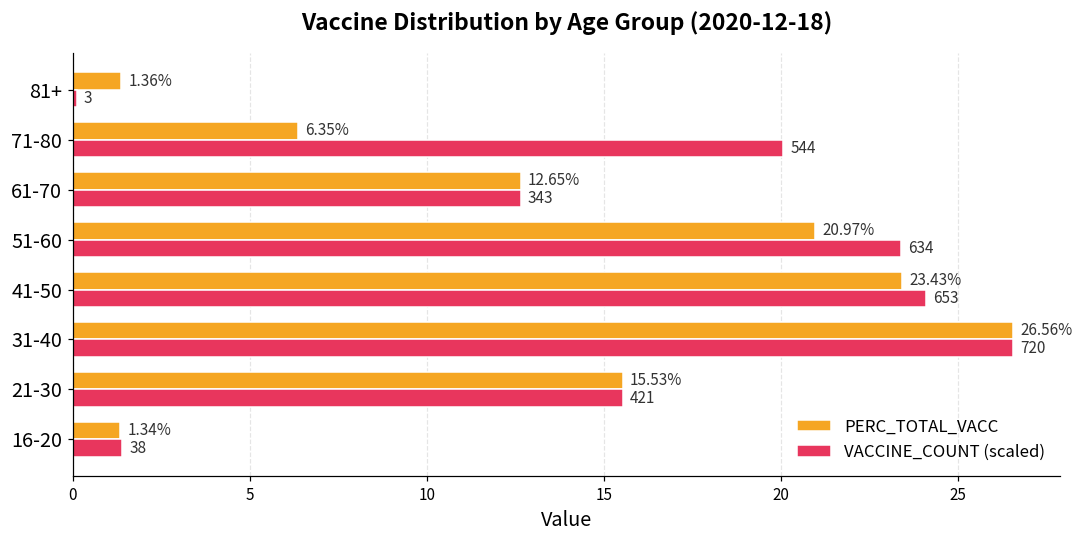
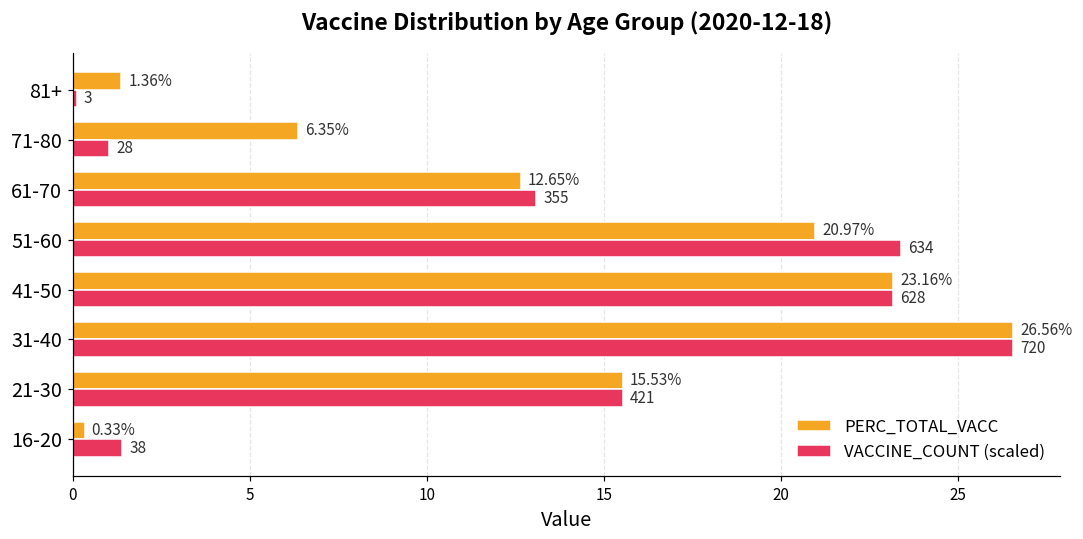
VACCINE_COUNT (scaled), 71-80: 544 -> 28
VACCINE_COUNT (scaled), 61-70: 343 -> 355
PERC_TOTAL_VACC, 41-50: 23.43% -> 23.16%
VACCINE_COUNT (scaled), 41-50: 653 -> 628
PERC_TOTAL_VACC, 16-20: 1.34% -> 0.33%
